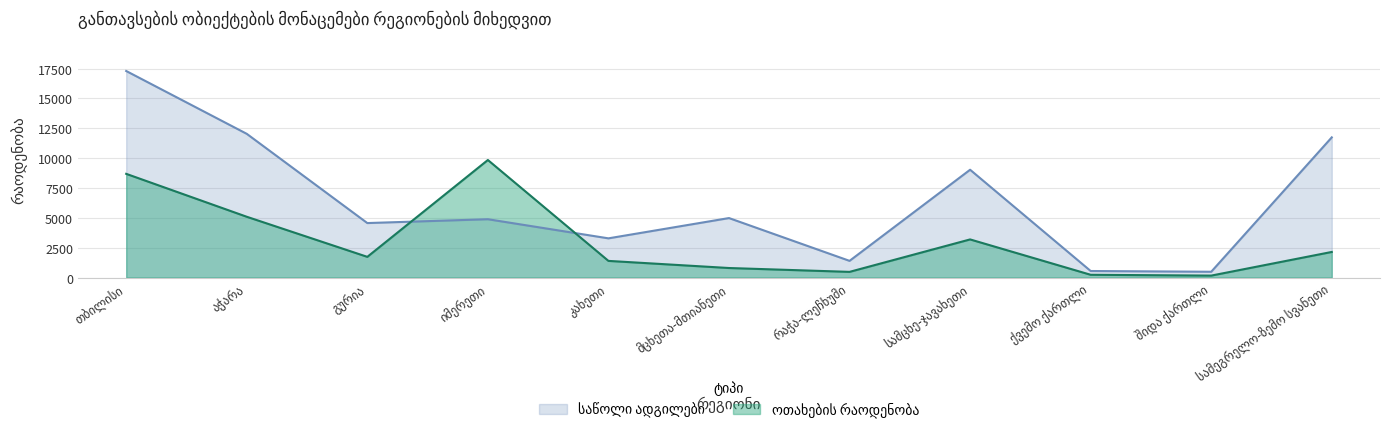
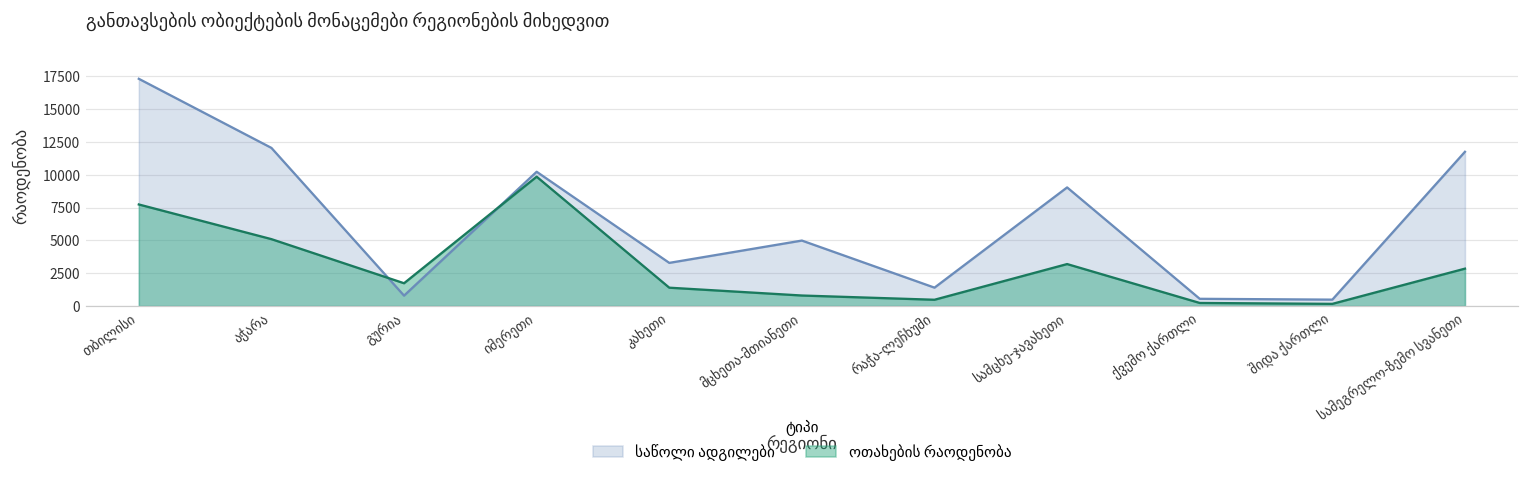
ოთახების რაოდენობა, თბილისი: 8700 -> 7700
საწოლი ადგილები, გურია: 4600 -> 800
საწოლი ადგილები, იმერეთი: 4900 -> 10200
ოთახების რაოდენობა, სამეგრელო-ზემო სვანეთი: 2100 -> 2800
